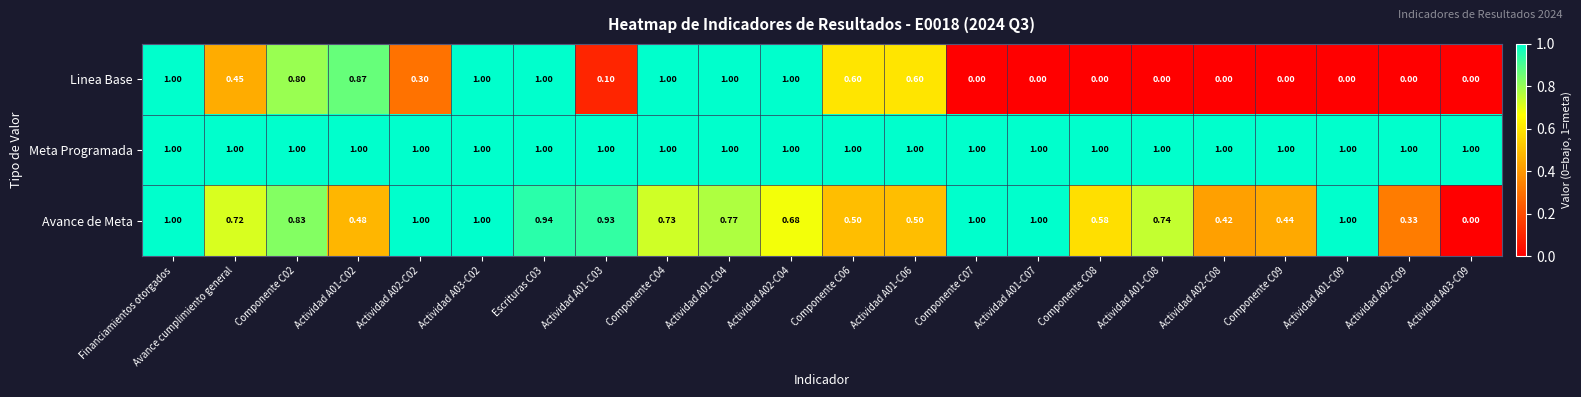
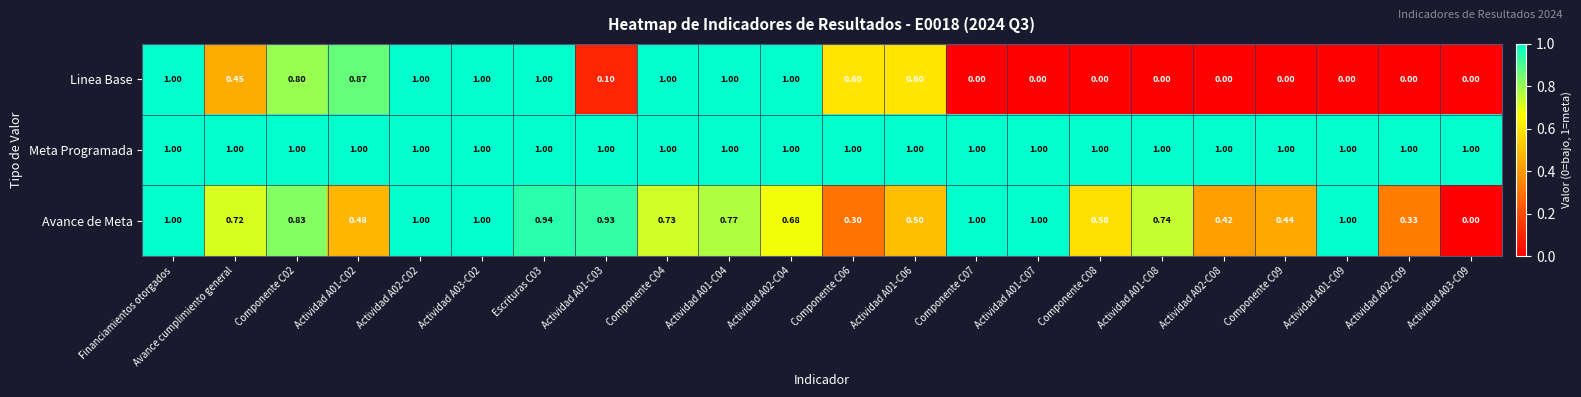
Linea Base, Actividad A02-C02: 0.30 -> 1.00
Avance de Meta, Componente C06: 0.50 -> 0.30
